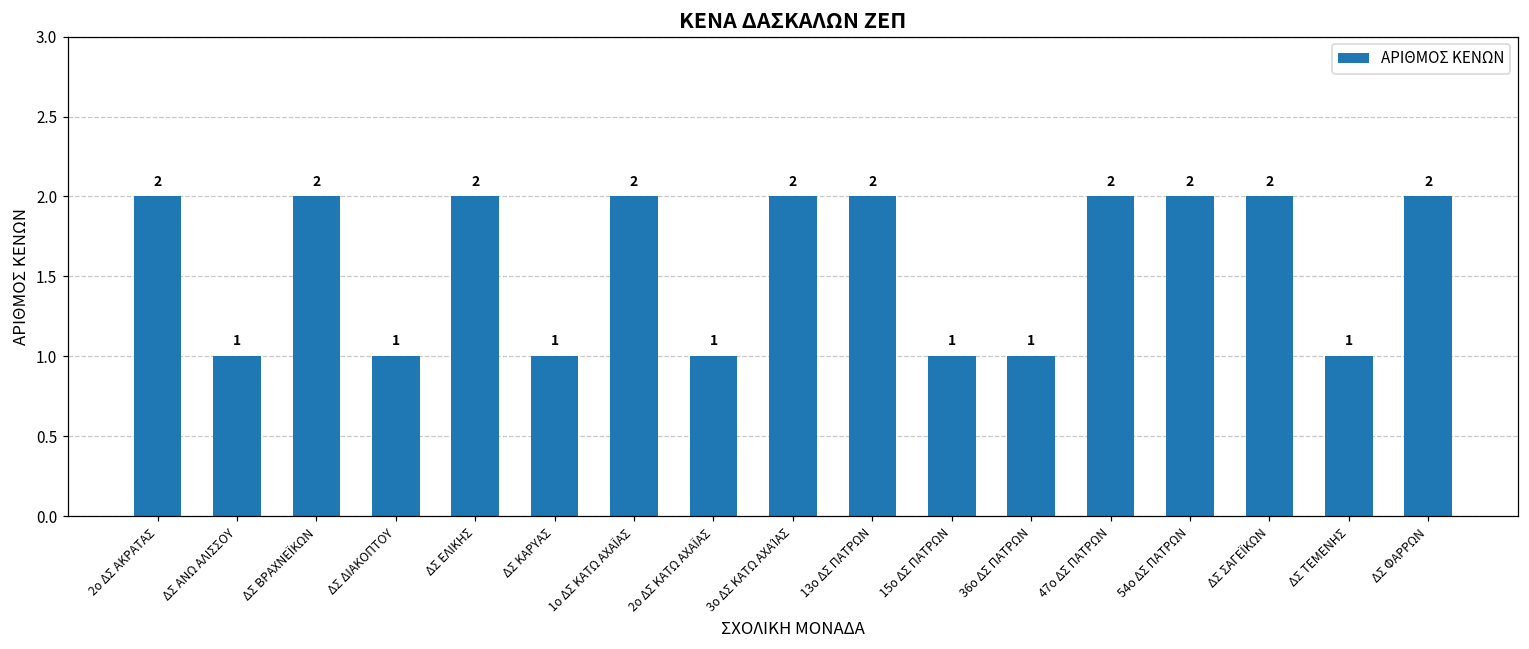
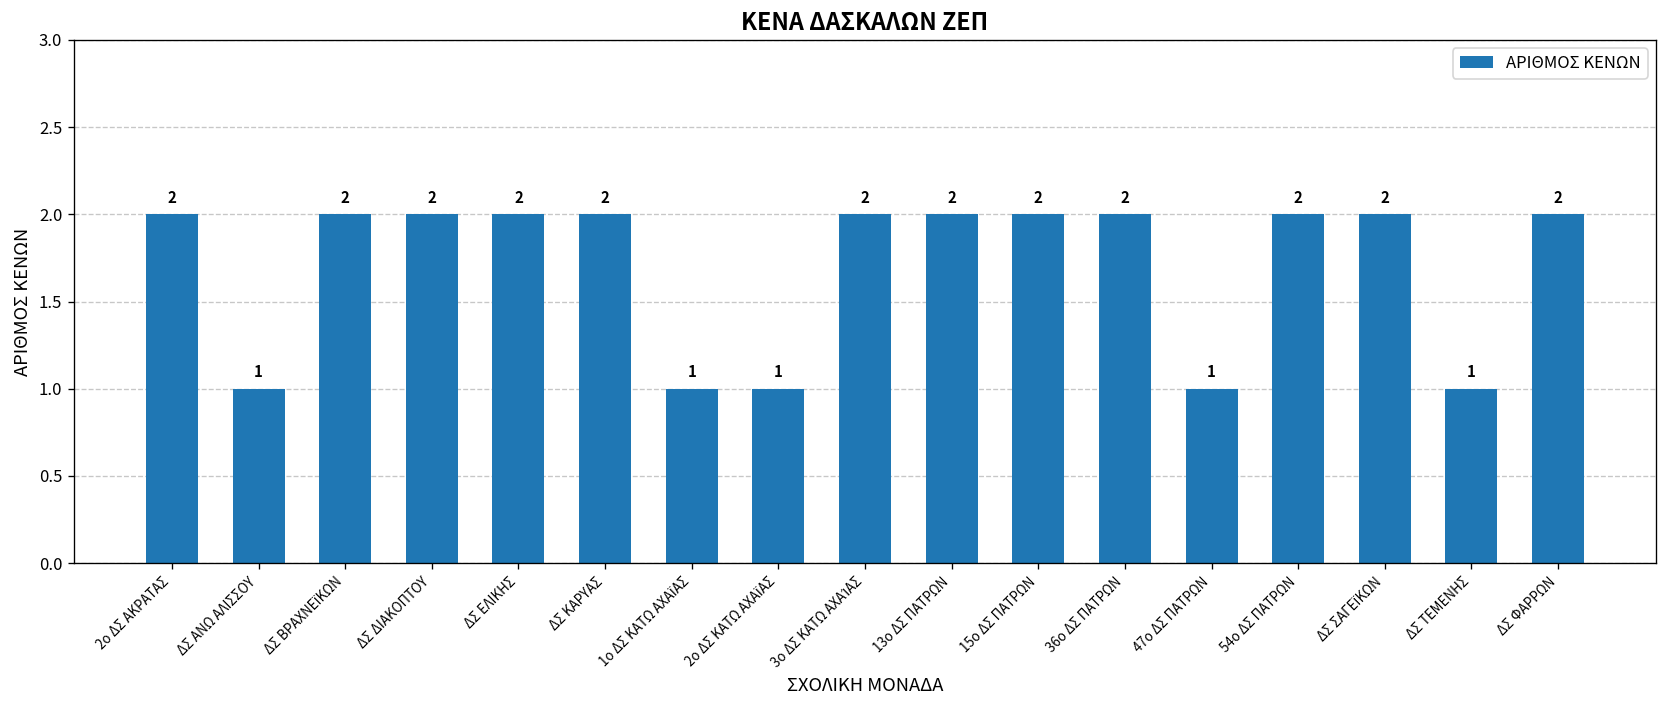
ΔΣ ΔΙΑΚΟΠΤΟΥ: 1 -> 2
ΔΣ ΚΑΡΥΑΣ: 1 -> 2
1ο ΔΣ ΚΑΤΩ ΑΧΑΪΑΣ: 2 -> 1
15ο ΔΣ ΠΑΤΡΩΝ: 1 -> 2
36ο ΔΣ ΠΑΤΡΩΝ: 1 -> 2
47ο ΔΣ ΠΑΤΡΩΝ: 2 -> 1
